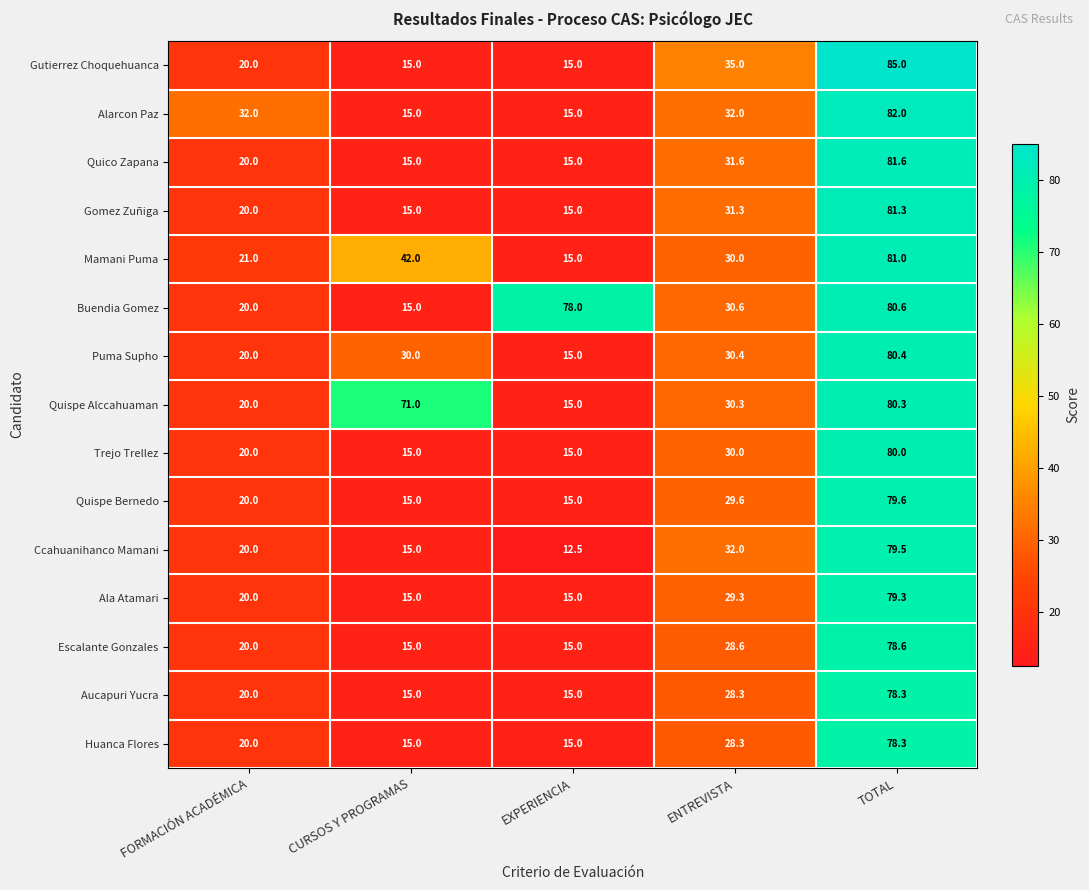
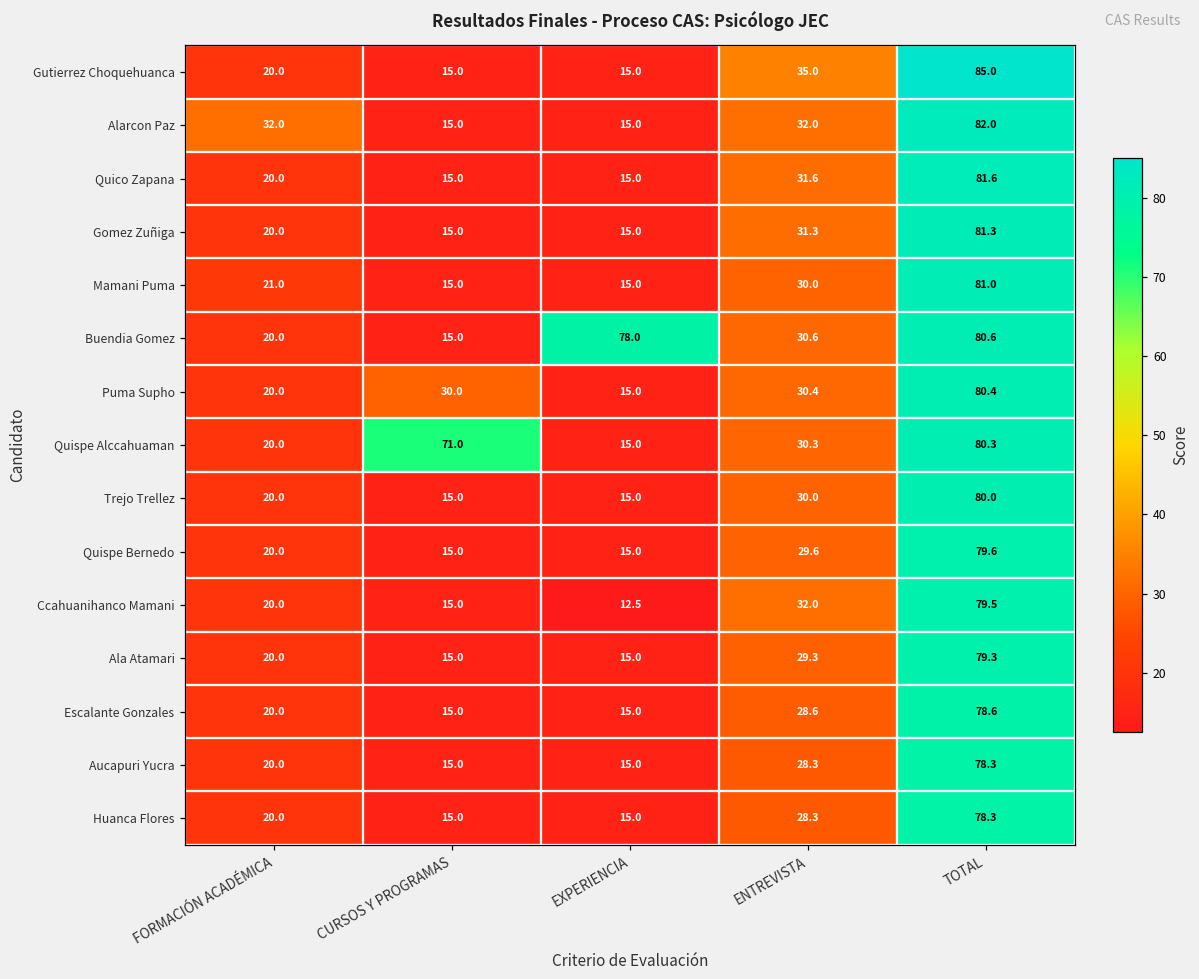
Mamani Puma, CURSOS Y PROGRAMAS: 42.0 -> 15.0
